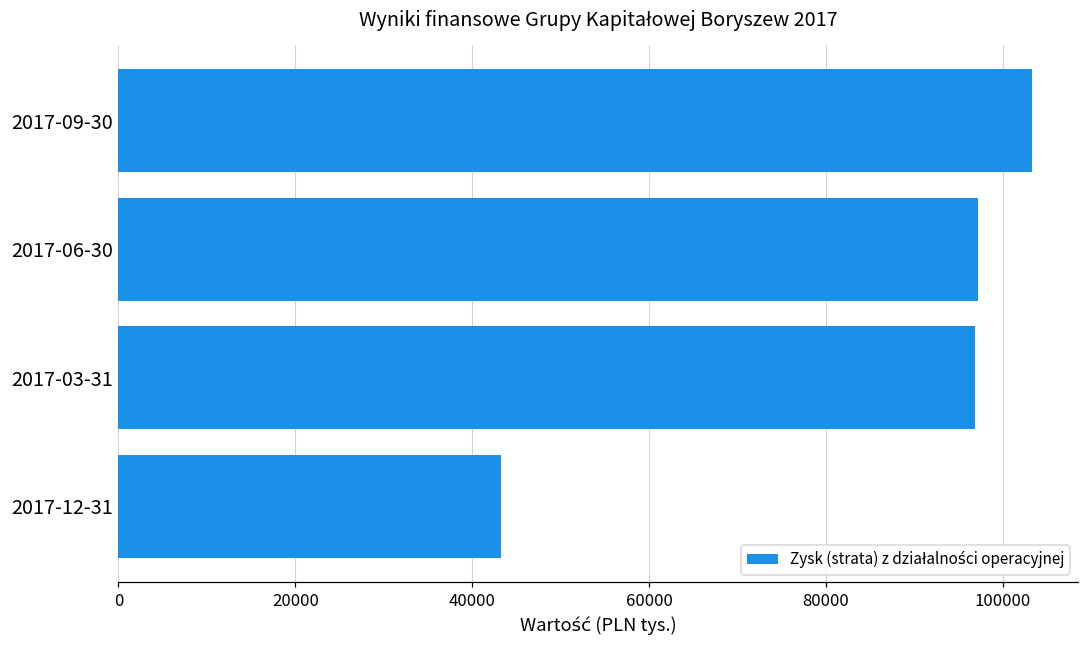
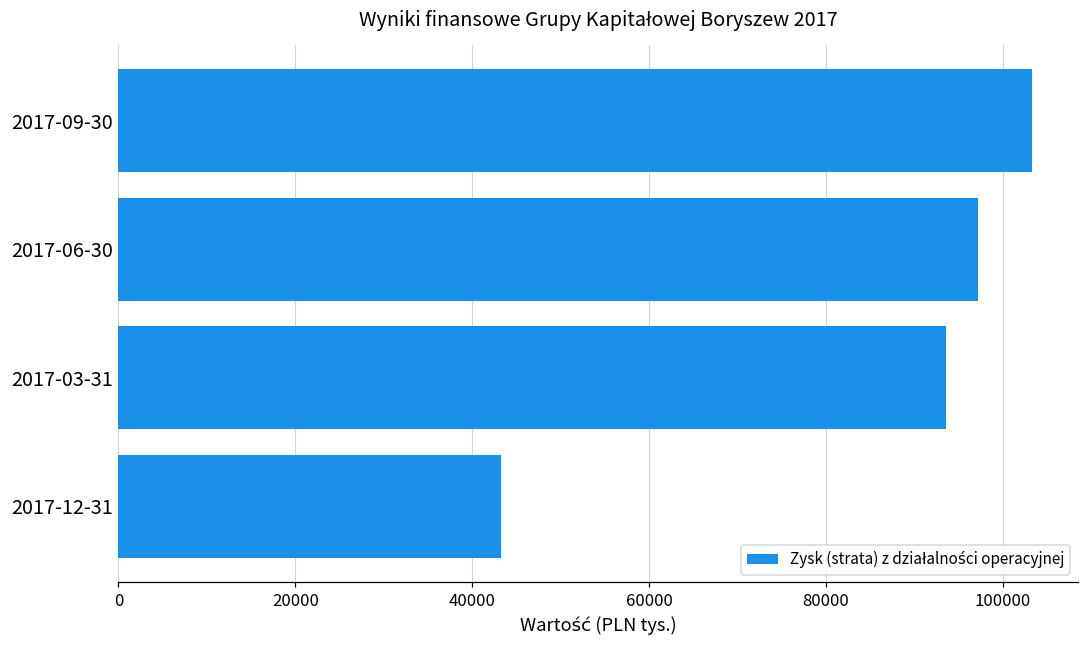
2017-03-31: 97000 -> 94000
